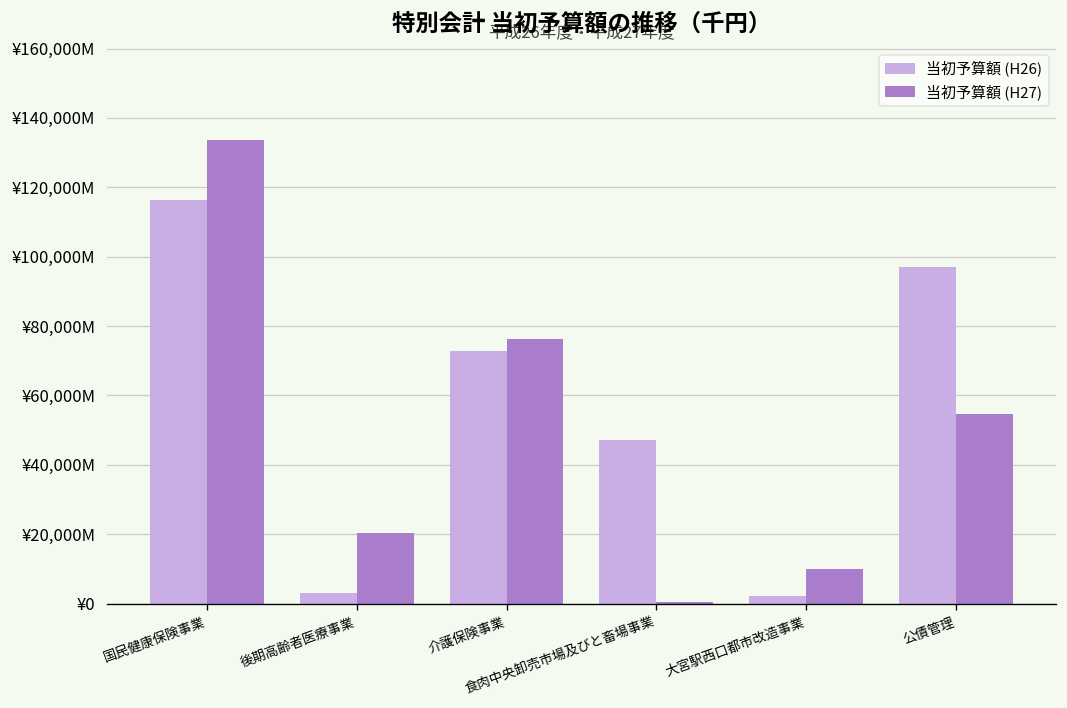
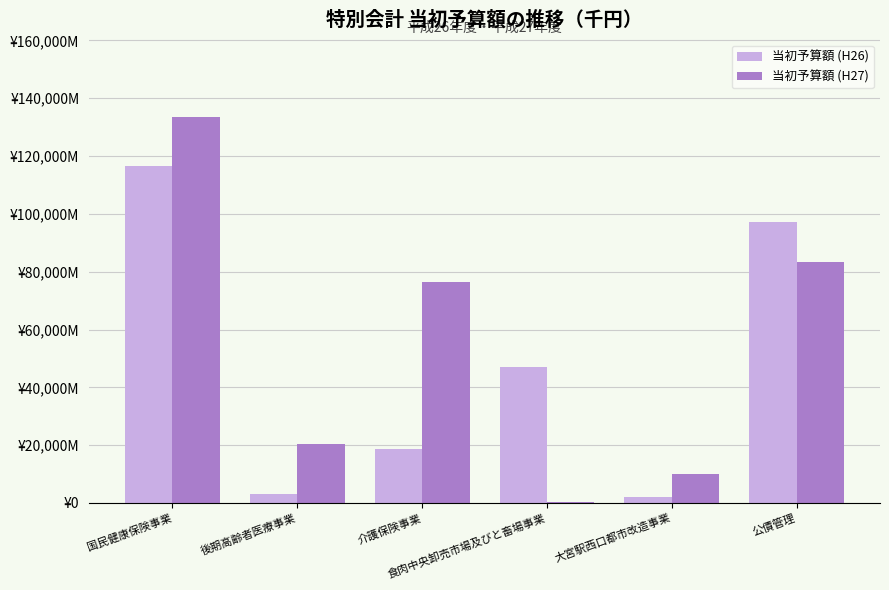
当初予算額 (H26), 介護保険事業: ¥73,000,000,000 -> ¥19,000,000,000
当初予算額 (H27), 公債管理: ¥55,000,000,000 -> ¥83,000,000,000
